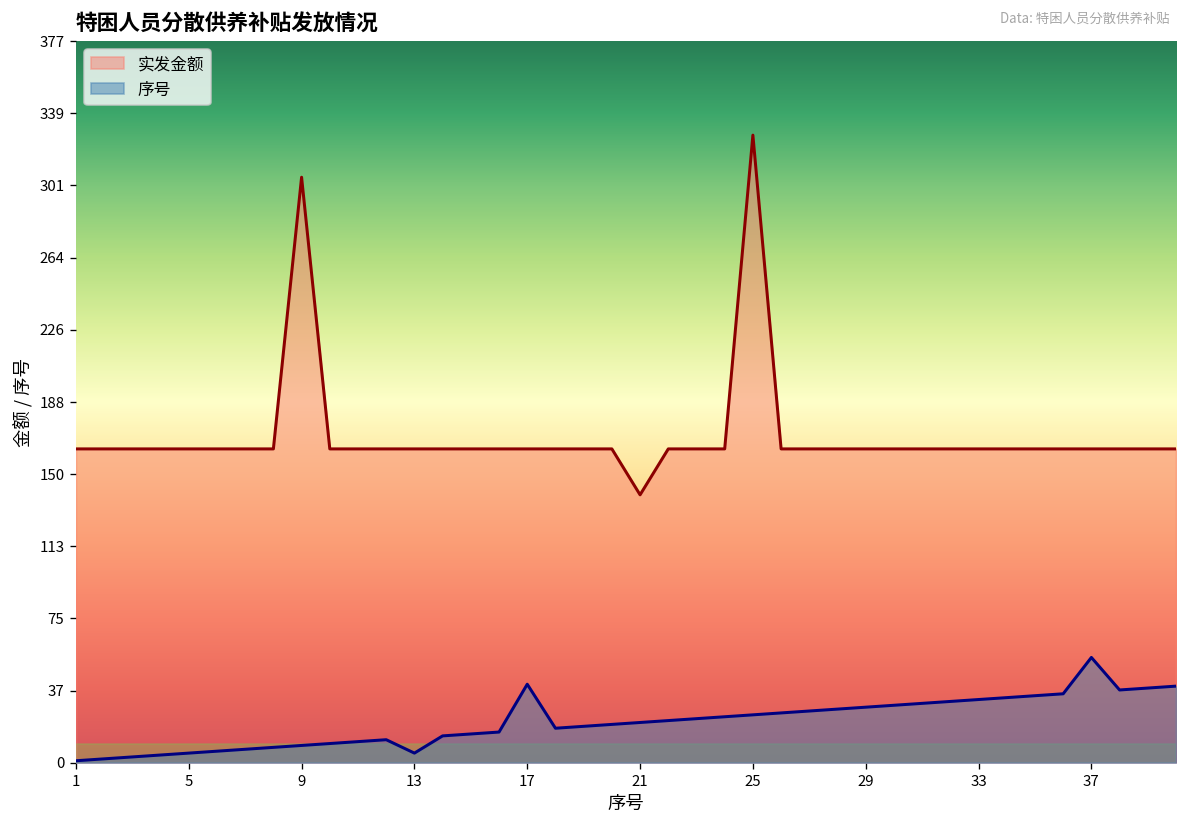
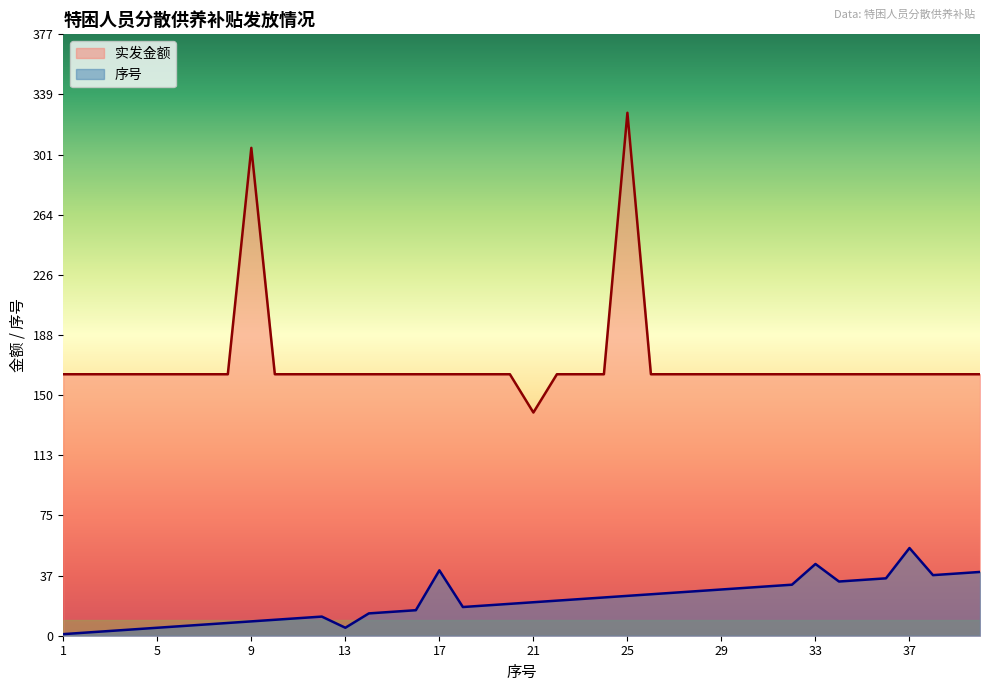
序号, 33: 33 -> 45
